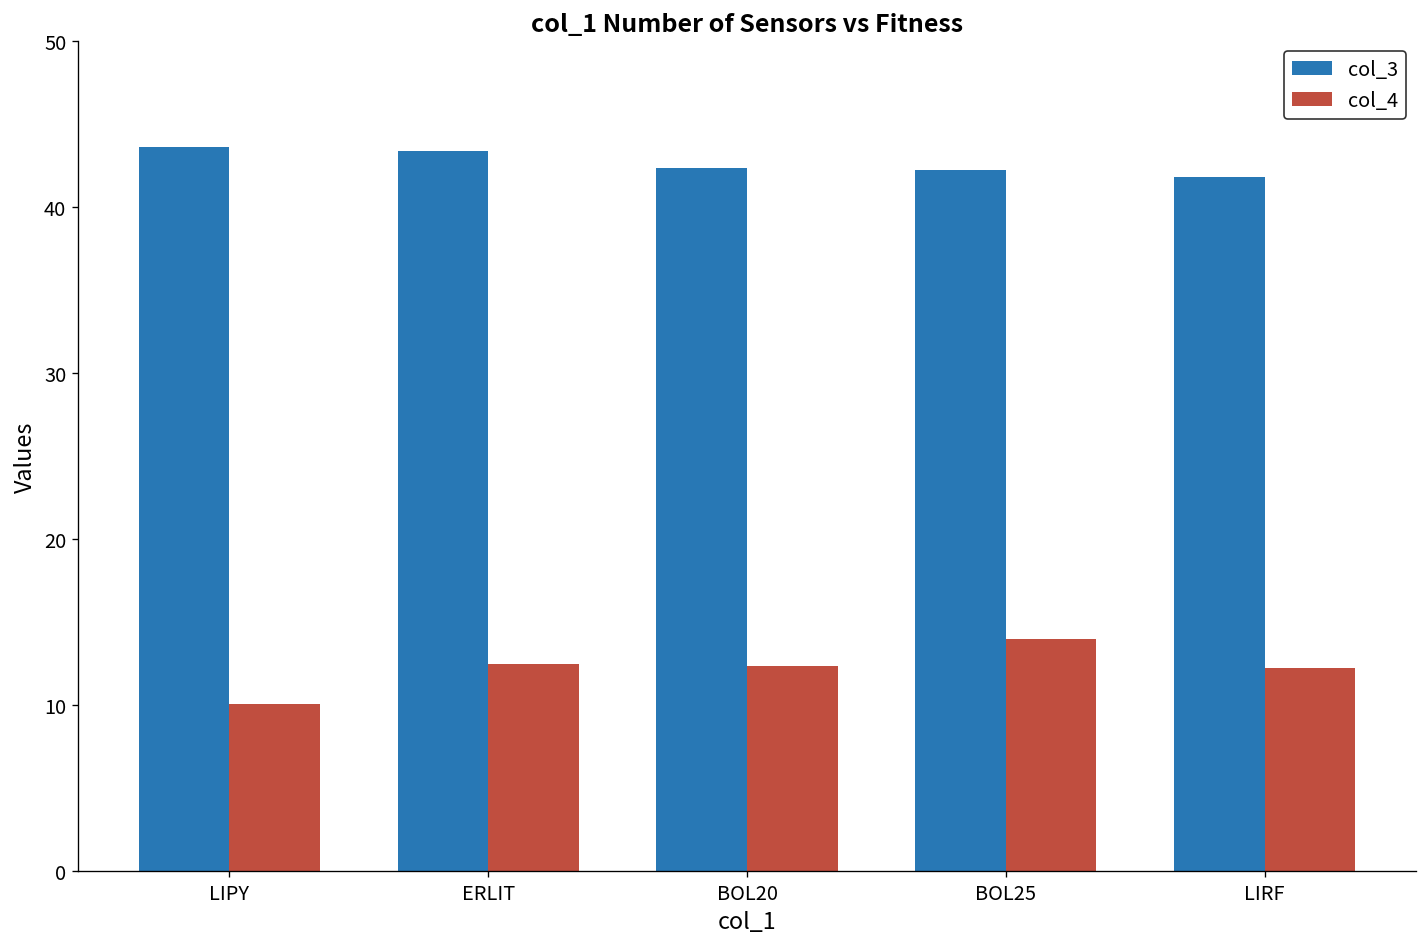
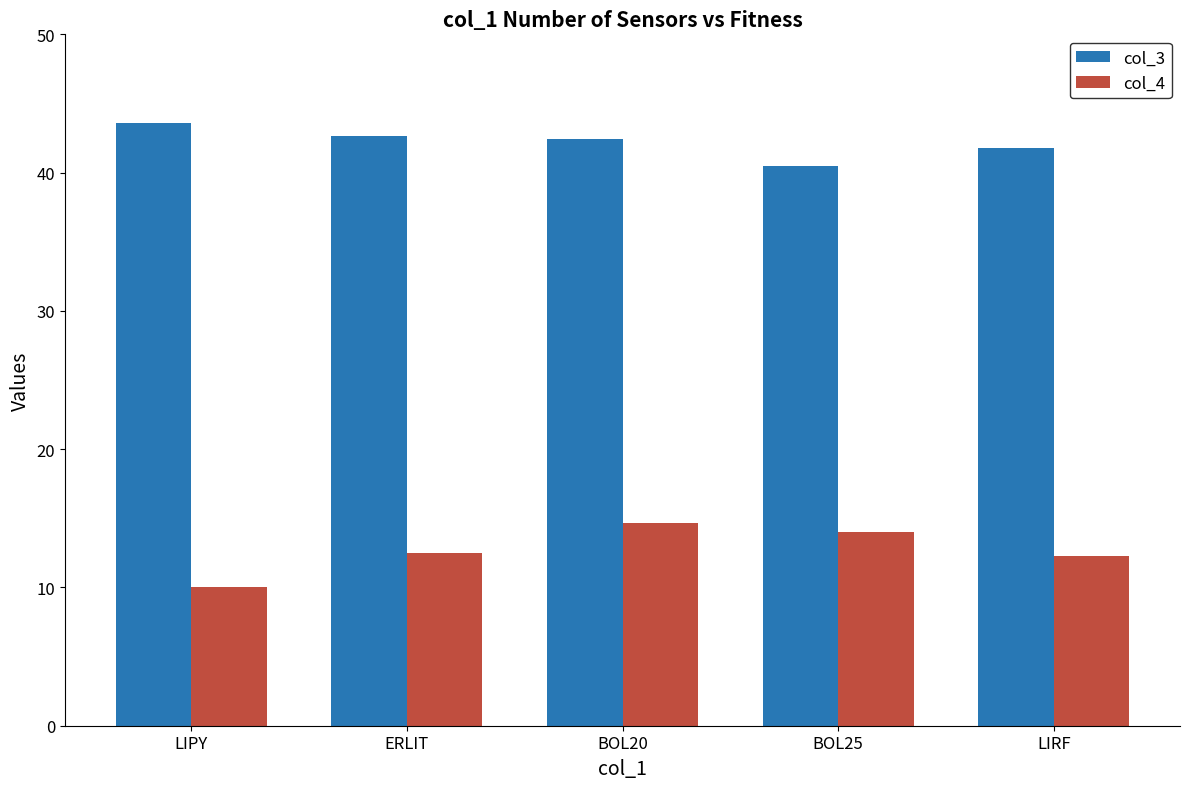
col_3, ERLIT: 43.4 -> 42.6
col_4, BOL20: 12.4 -> 14.7
col_3, BOL25: 42.2 -> 40.5
